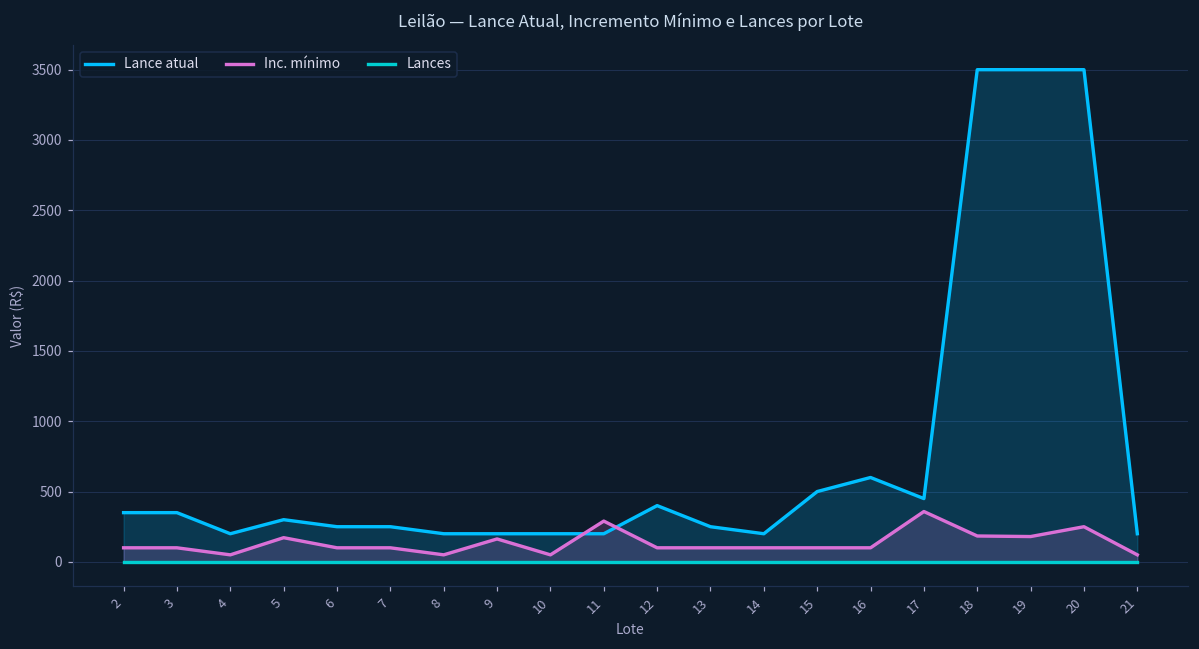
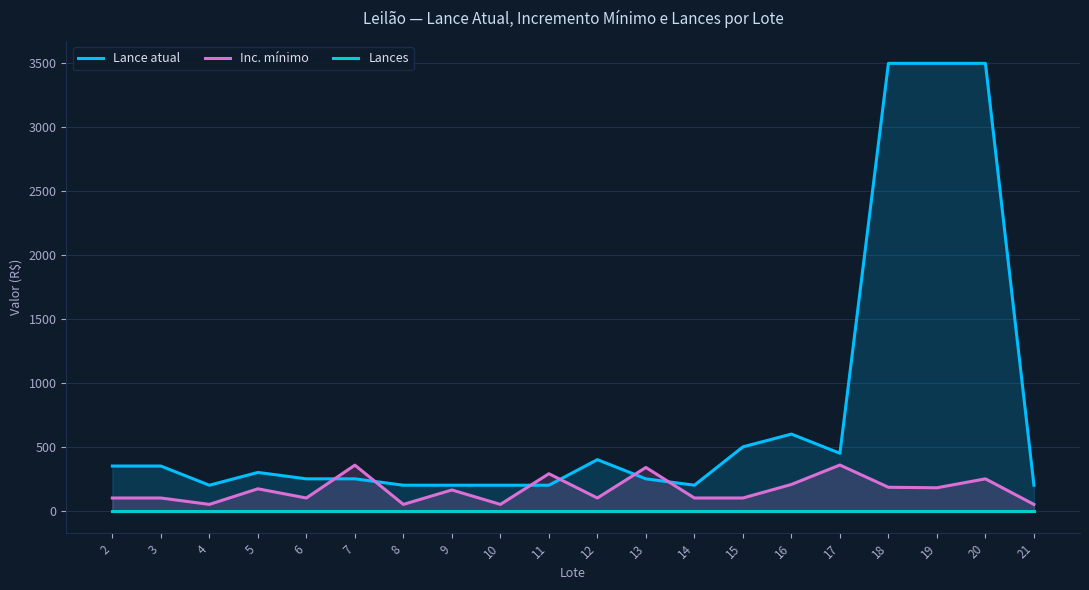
Inc. mínimo, 7: 100 -> 360
Inc. mínimo, 13: 100 -> 340
Inc. mínimo, 16: 100 -> 210
